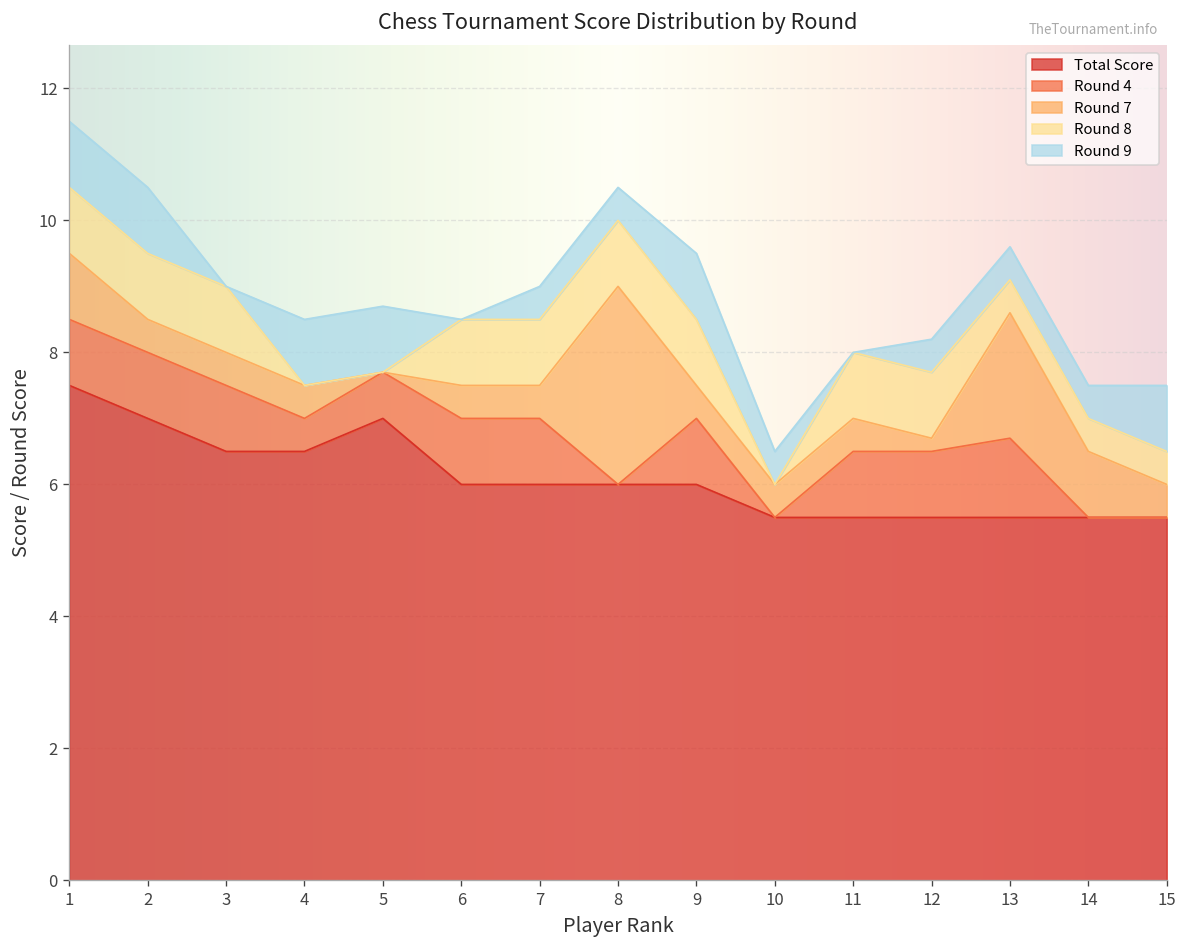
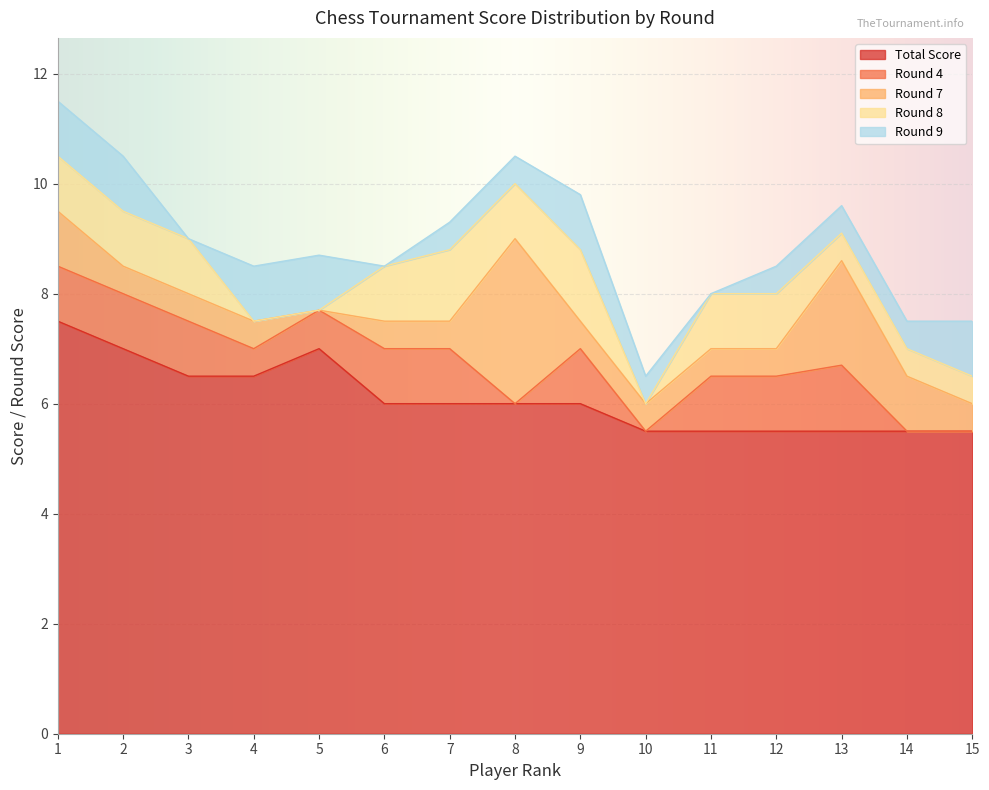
Round 8, 7: 1.0 -> 1.3
Round 8, 9: 1.0 -> 1.3
Round 7, 12: 0.2 -> 0.5
